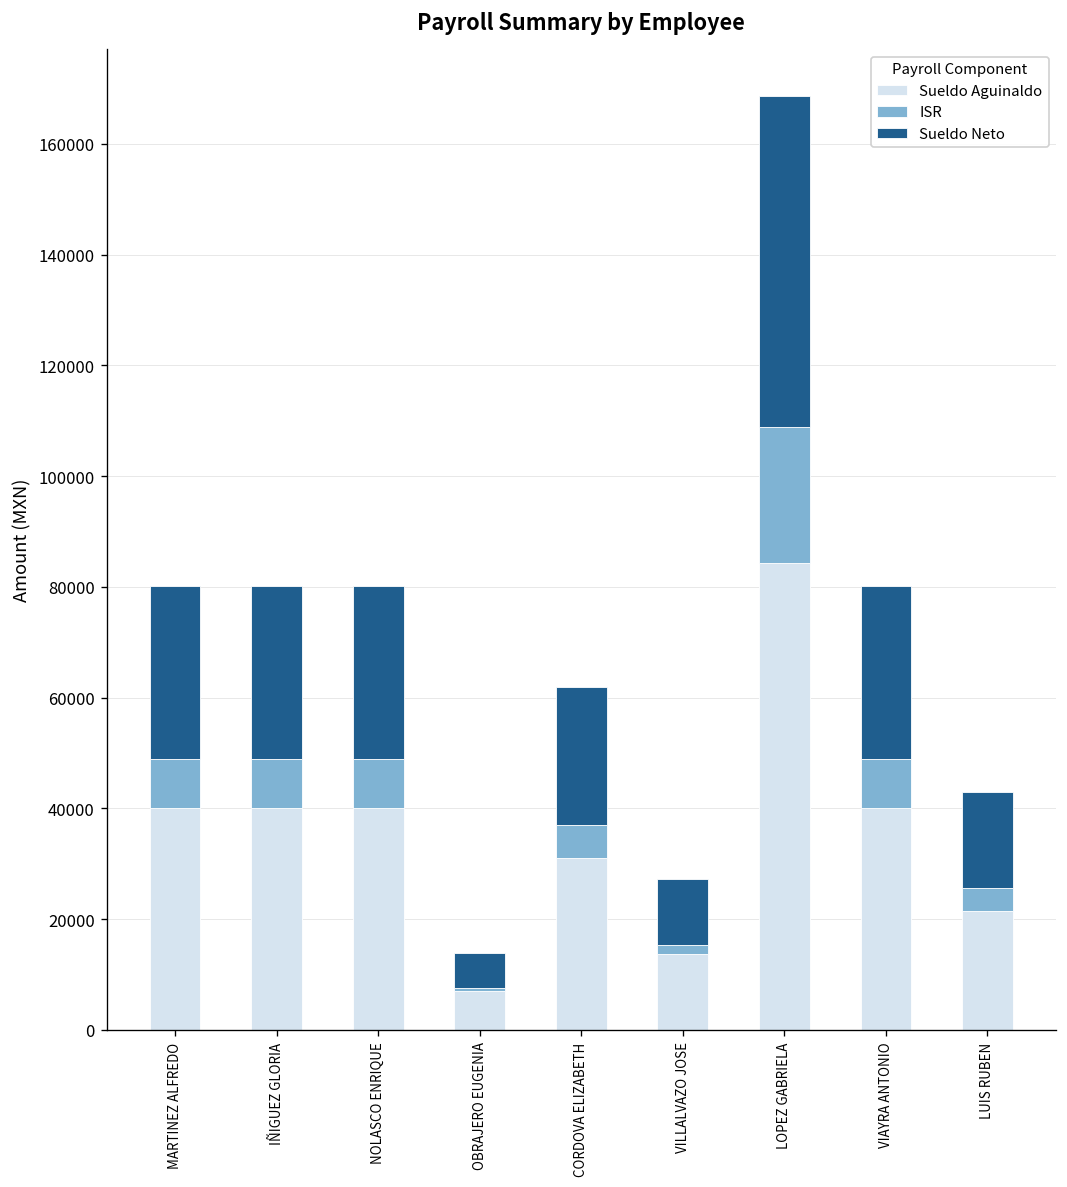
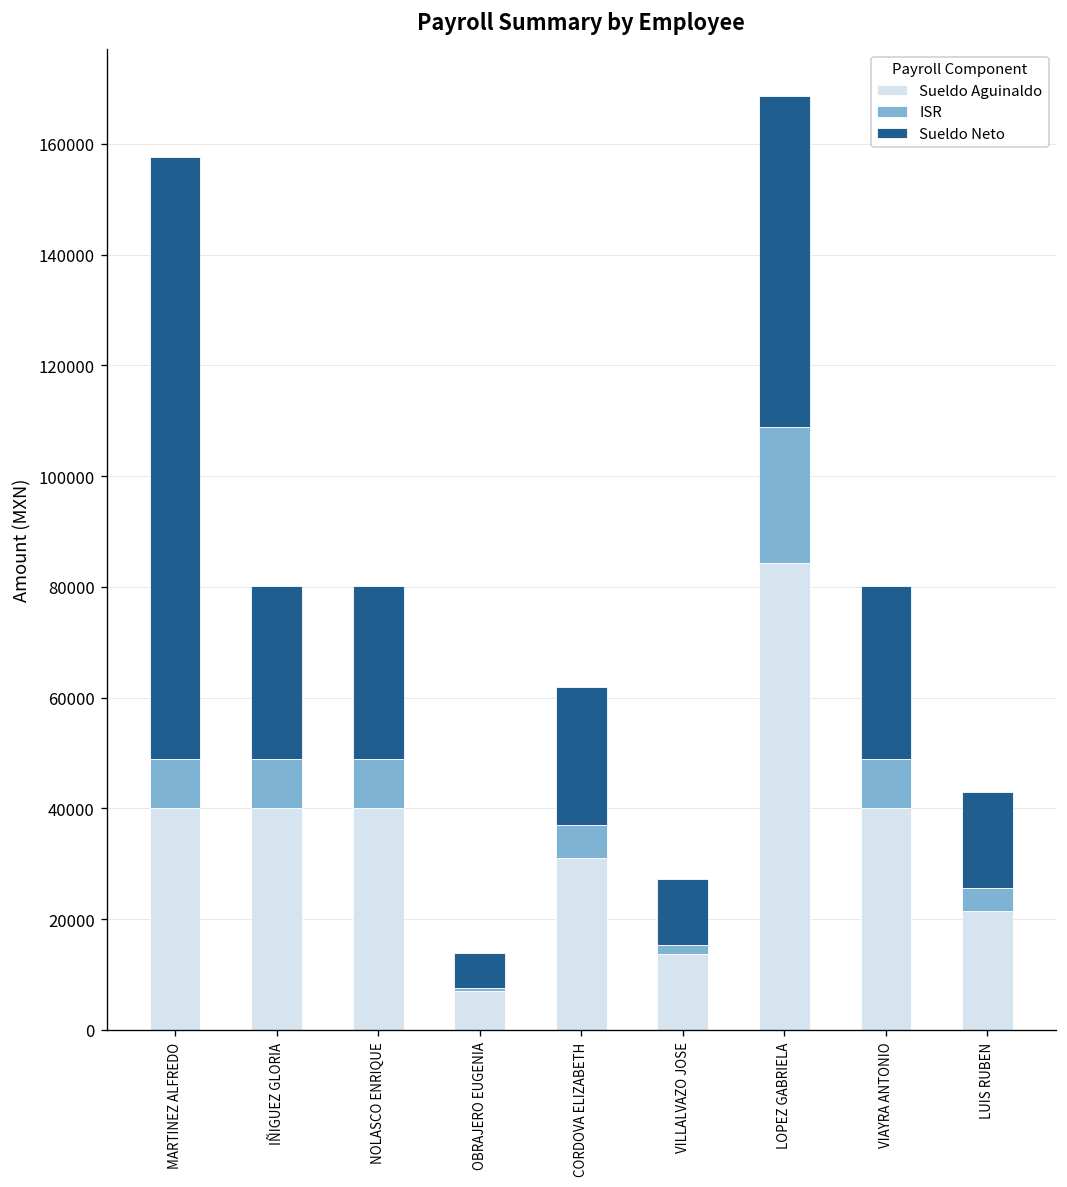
Sueldo Neto, MARTINEZ ALFREDO: 31000 -> 109000
